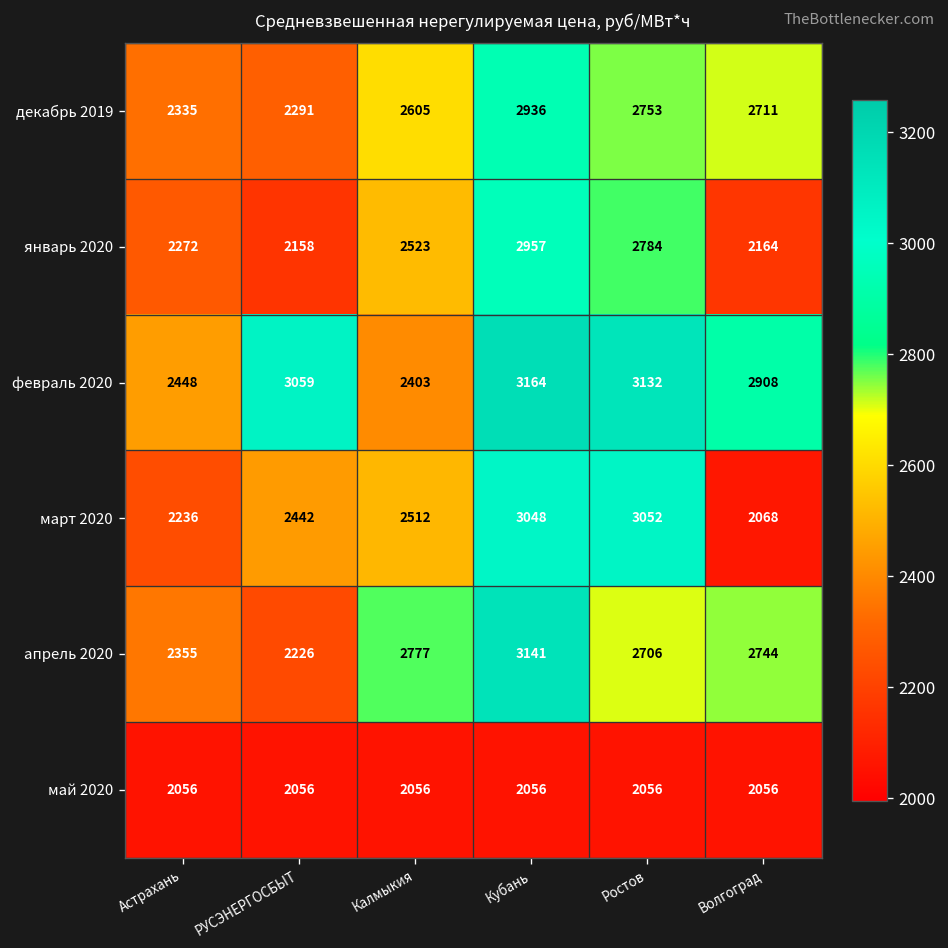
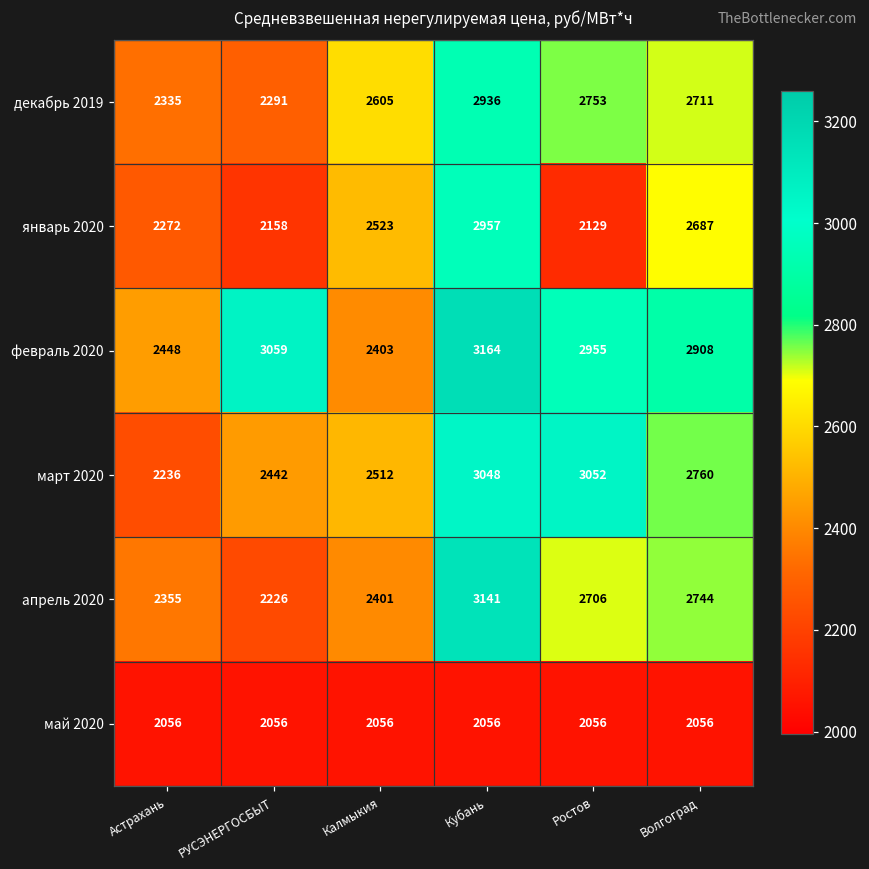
январь 2020, Ростов: 2784 -> 2129
январь 2020, Волгоград: 2164 -> 2687
февраль 2020, Ростов: 3132 -> 2955
март 2020, Волгоград: 2068 -> 2760
апрель 2020, Калмыкия: 2777 -> 2401
